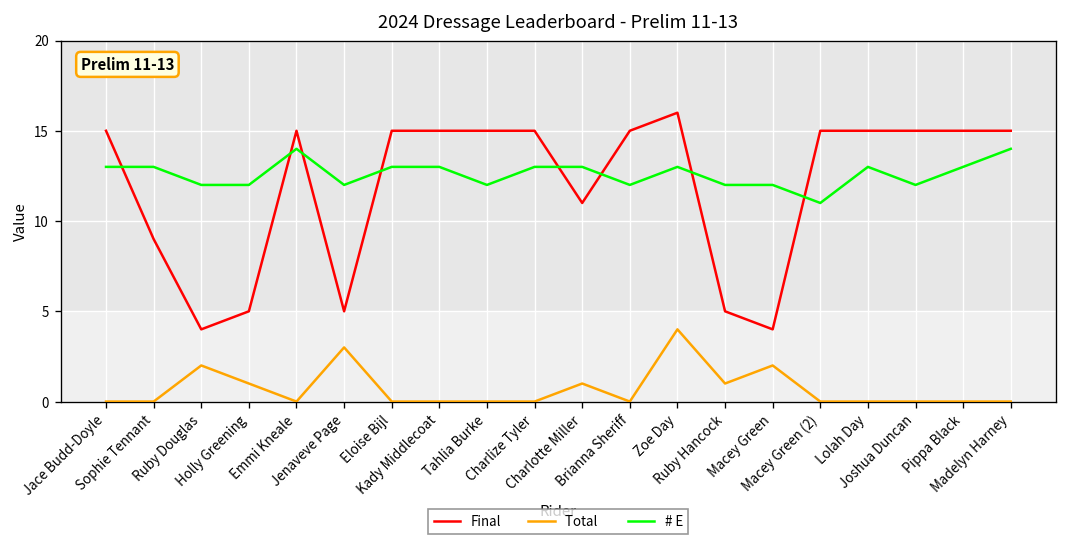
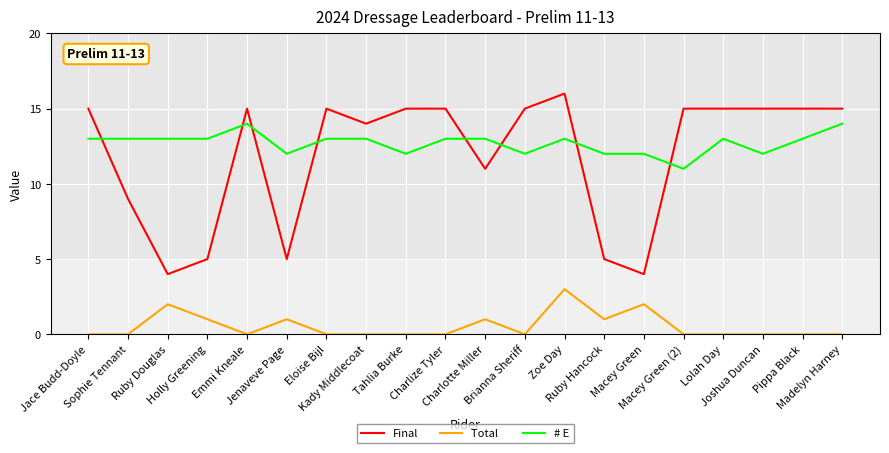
# E, Ruby Douglas: 12 -> 13
# E, Holly Greening: 12 -> 13
Total, Jenaveve Page: 3 -> 1
Final, Kady Middlecoat: 15 -> 14
Total, Zoe Day: 4 -> 3
